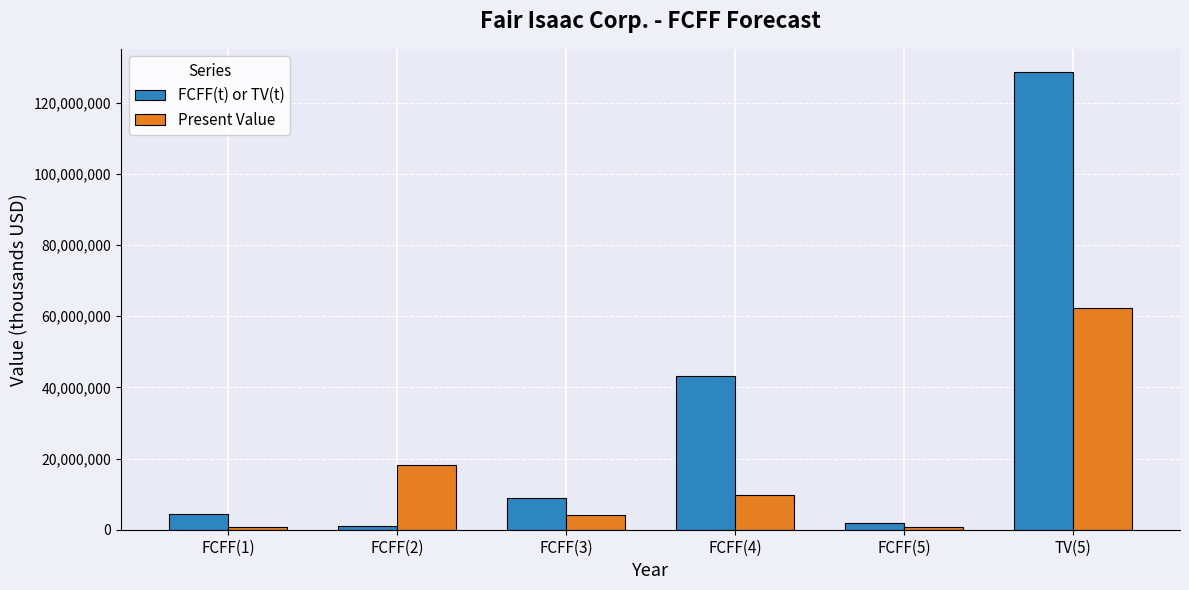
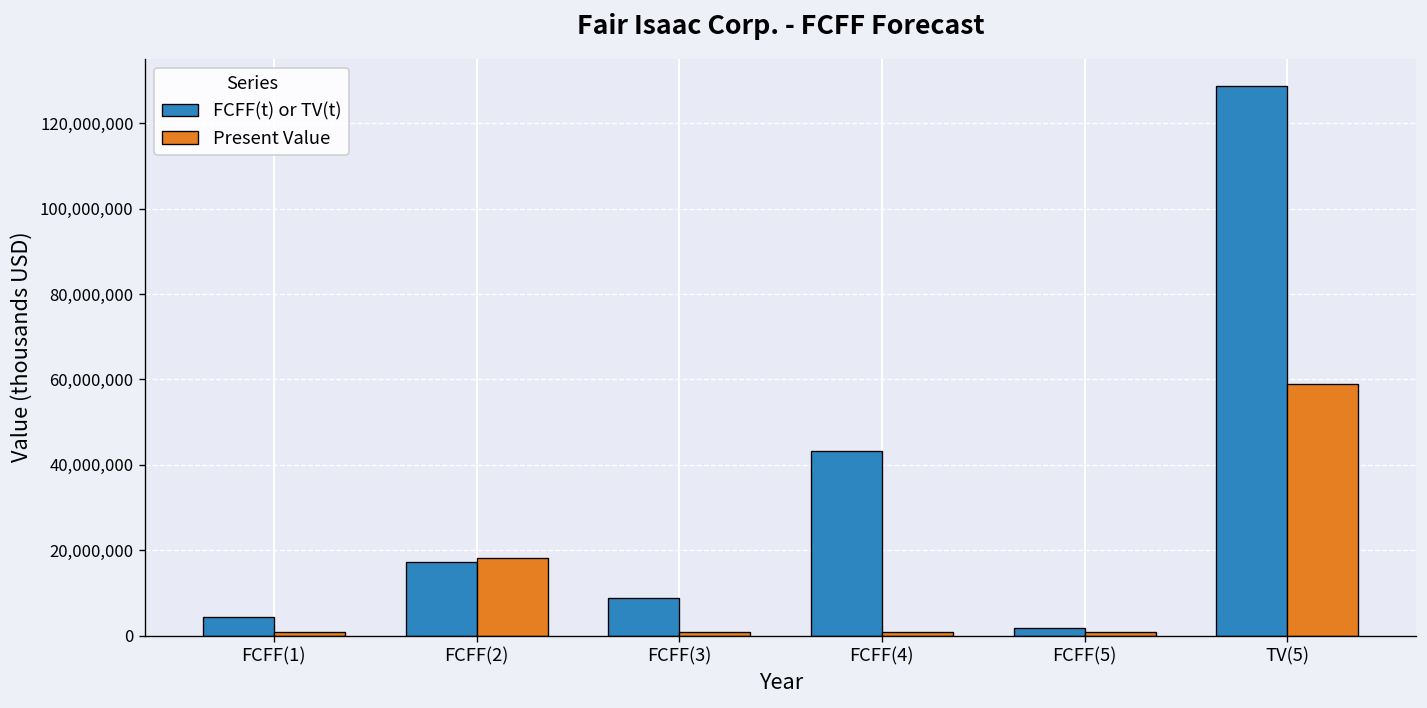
FCFF(t) or TV(t), FCFF(2): 1,000,000 -> 17,000,000
Present Value, FCFF(3): 4,000,000 -> 1,000,000
Present Value, FCFF(4): 10,000,000 -> 1,000,000
Present Value, TV(5): 62,000,000 -> 59,000,000
